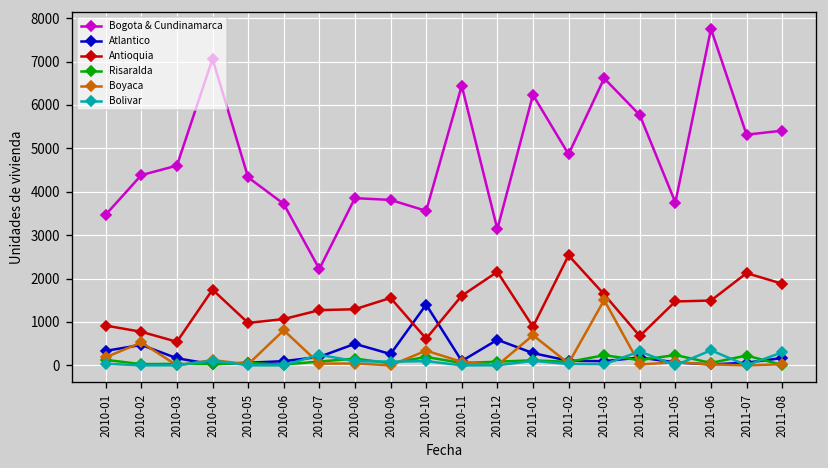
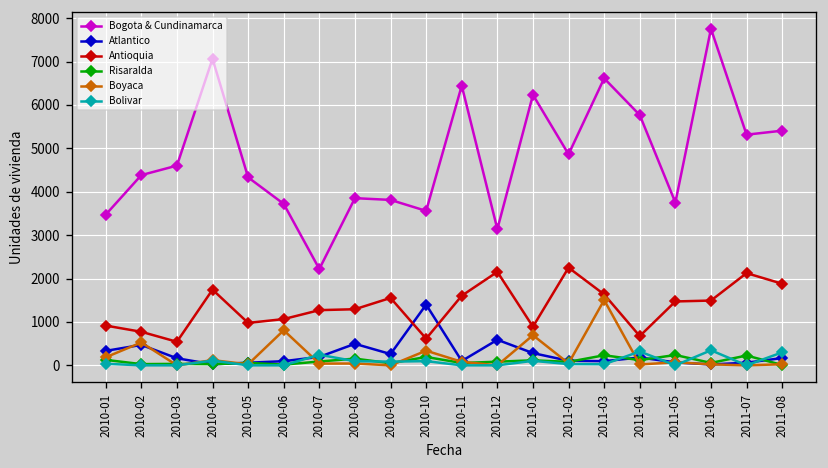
Antioquia, 2011-02: 2500 -> 2300
